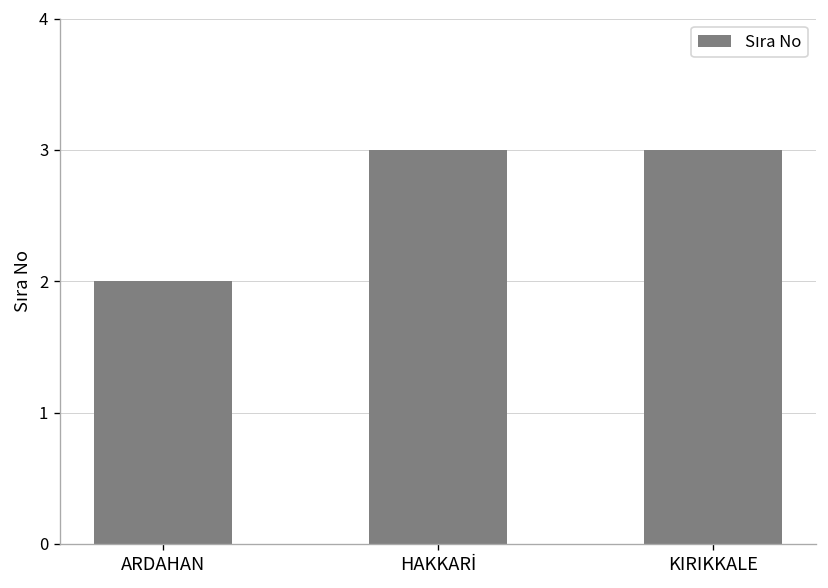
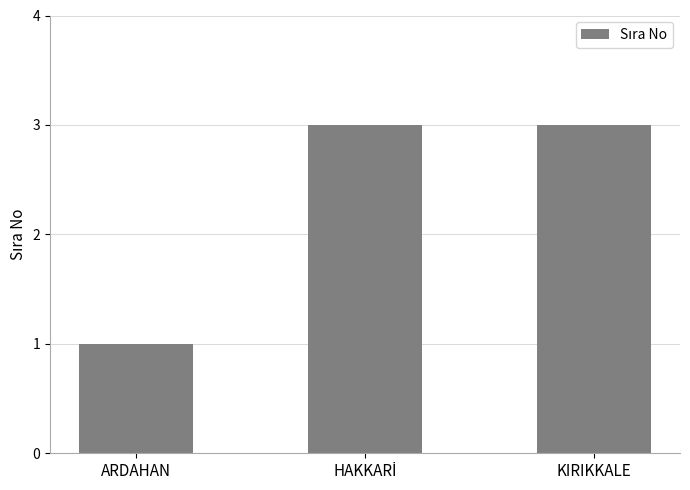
ARDAHAN: 2 -> 1
